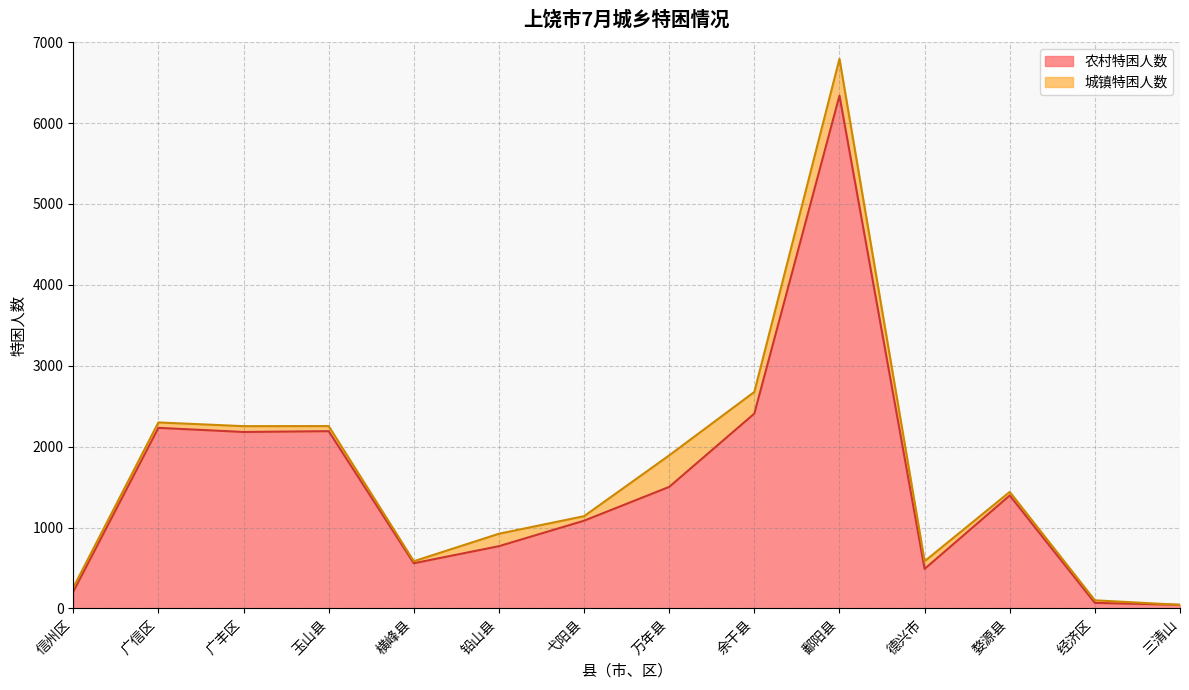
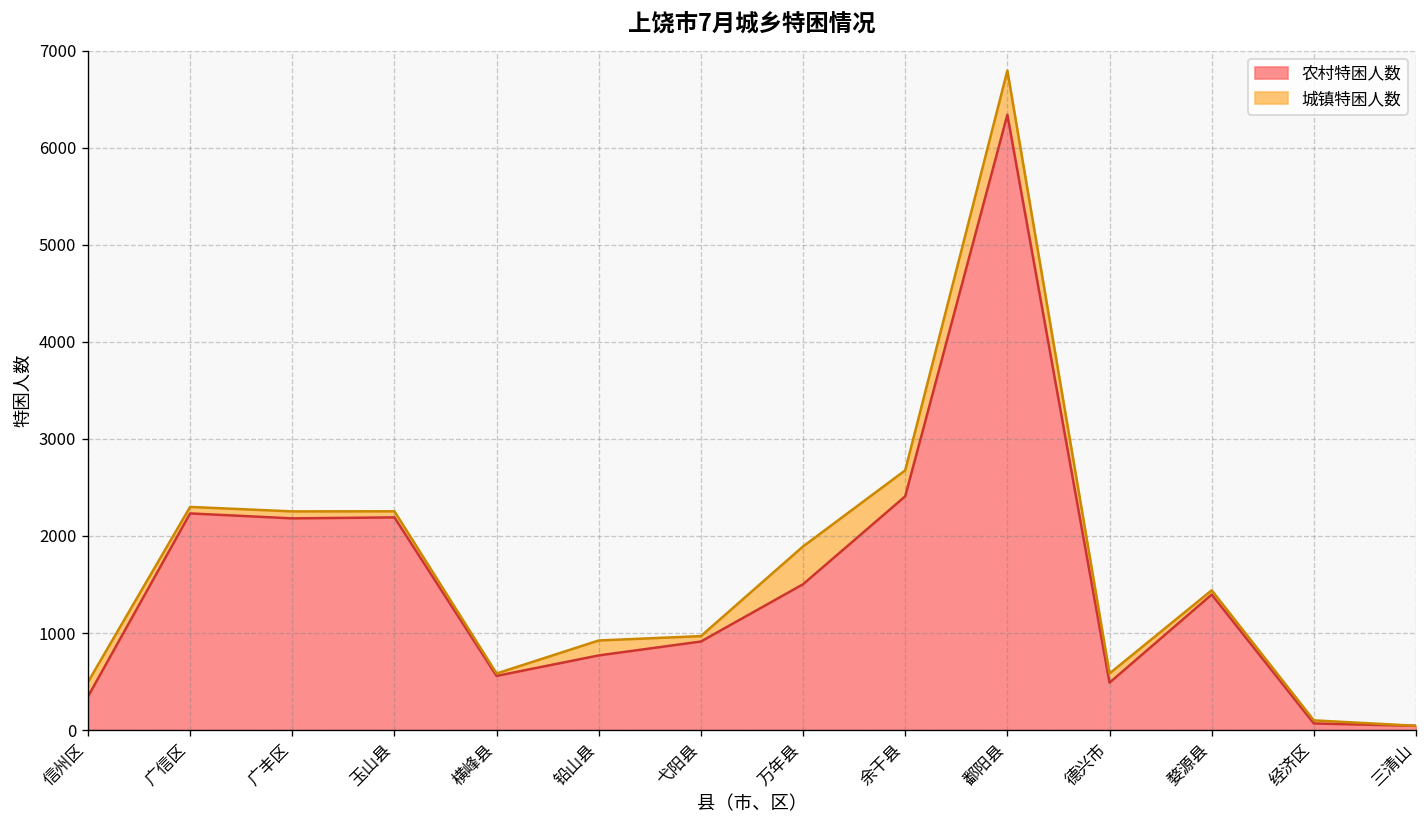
农村特困人数, 信州区: 200 -> 300
城镇特困人数, 信州区: 100 -> 200
农村特困人数, 弋阳县: 1100 -> 900
